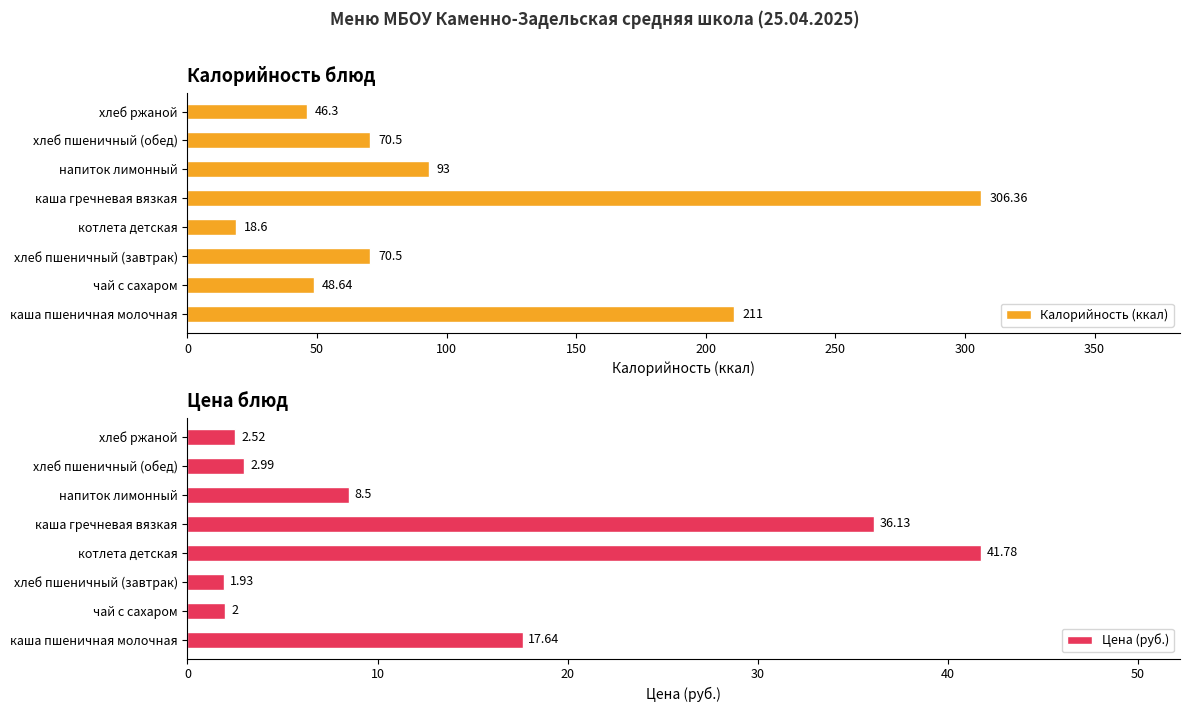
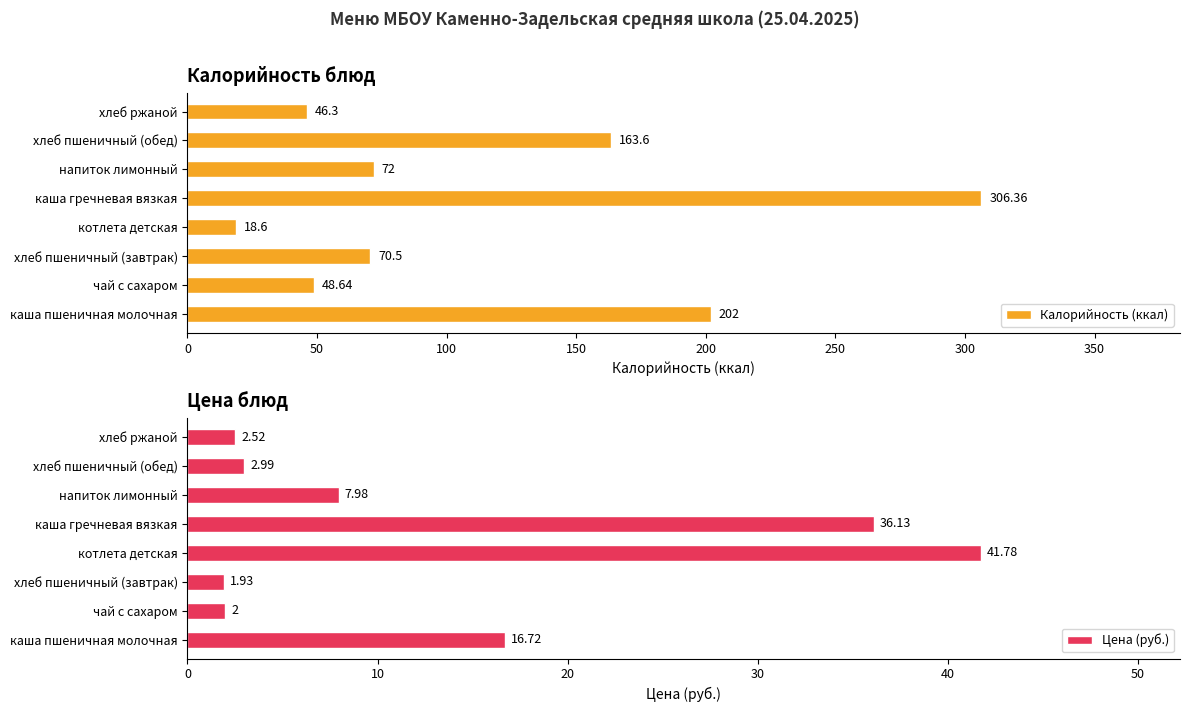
Калорийность блюд, хлеб пшеничный (обед): 70.5 -> 163.6
Калорийность блюд, напиток лимонный: 93 -> 72
Калорийность блюд, каша пшеничная молочная: 211 -> 202
Цена блюд, напиток лимонный: 8.5 -> 7.98
Цена блюд, каша пшеничная молочная: 17.64 -> 16.72
